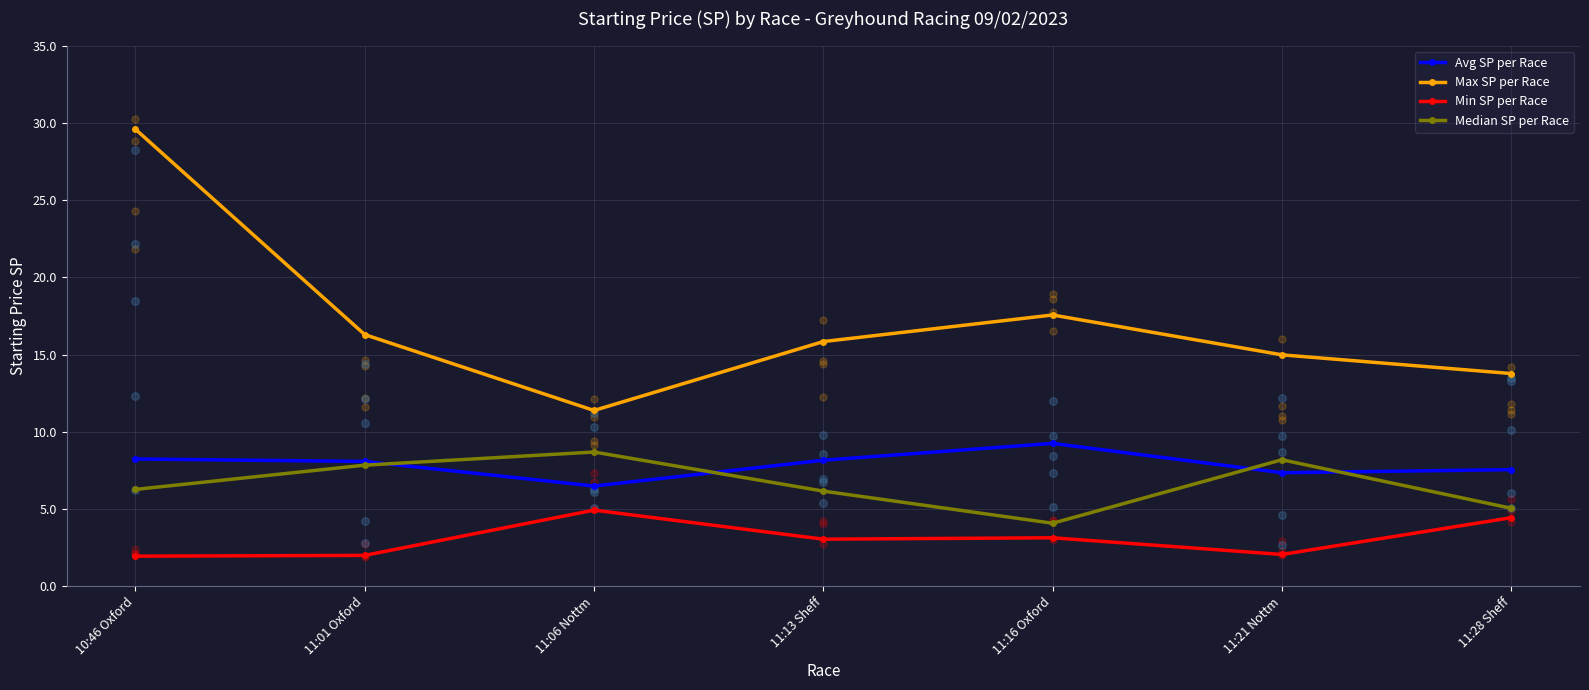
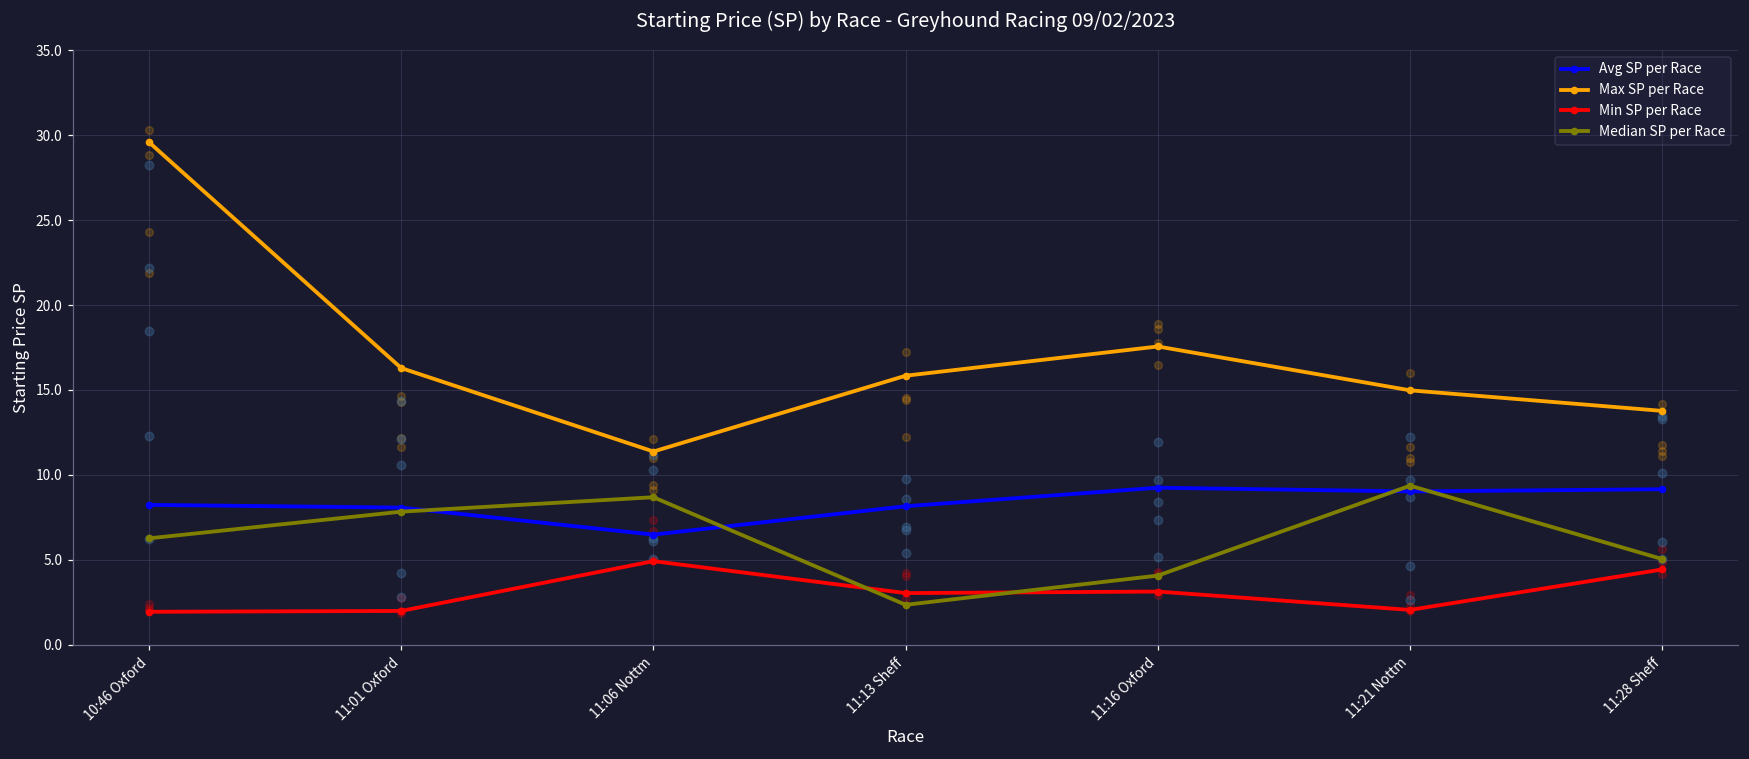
Median SP per Race, 11:13 Sheff: 6.2 -> 2.4
Avg SP per Race, 11:21 Nottm: 7.4 -> 9.0
Median SP per Race, 11:21 Nottm: 8.2 -> 9.4
Avg SP per Race, 11:28 Sheff: 7.6 -> 9.2
